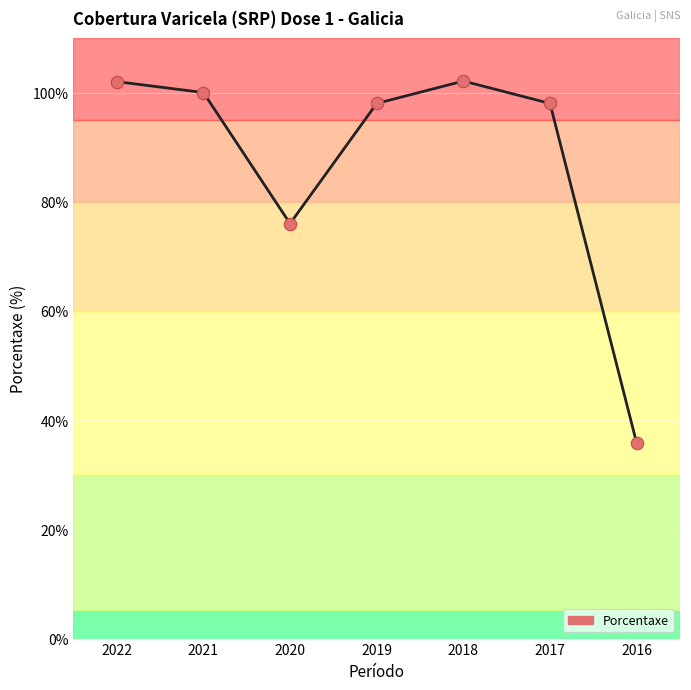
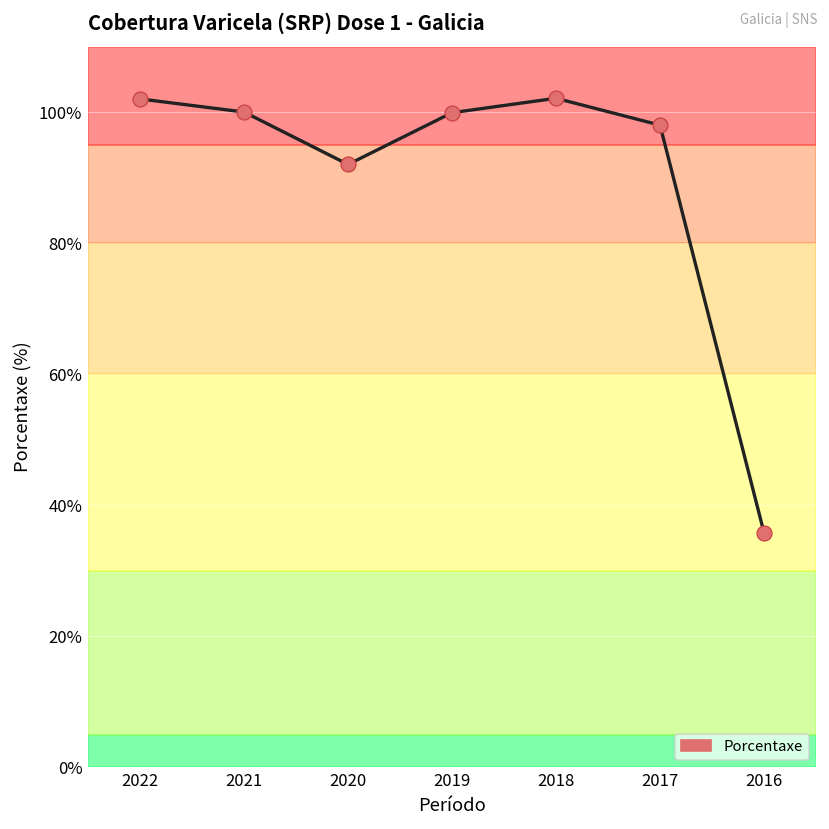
2020: 76% -> 92%
2019: 98% -> 100%
